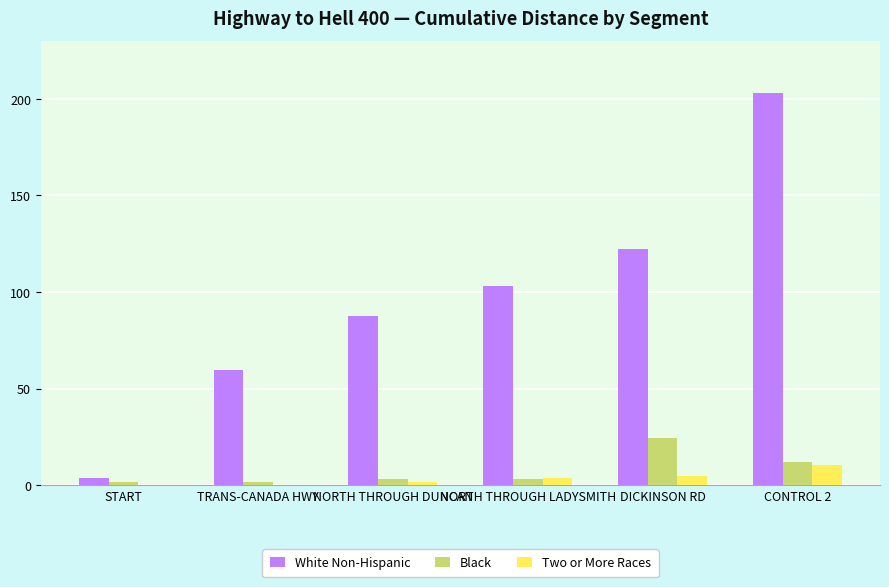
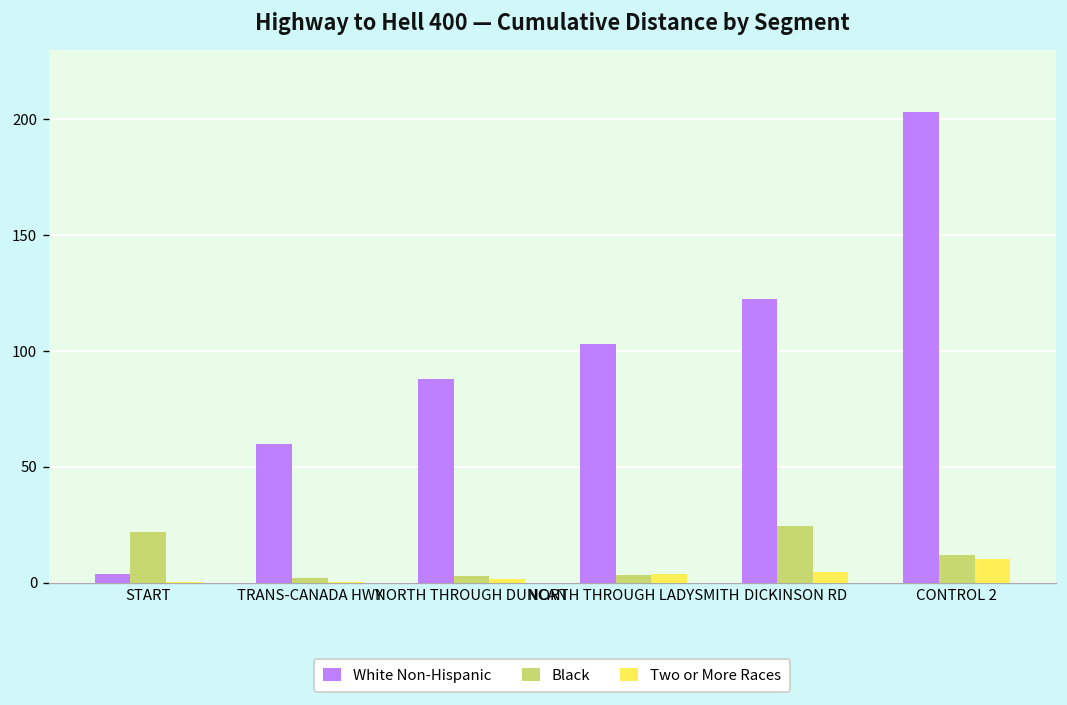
Black, START: 2 -> 22
